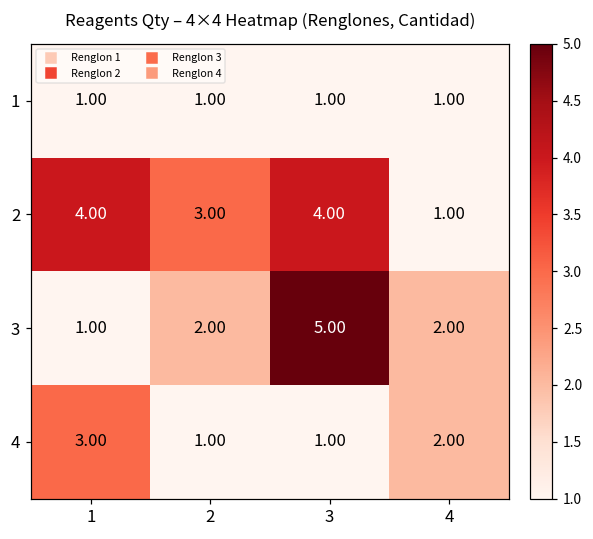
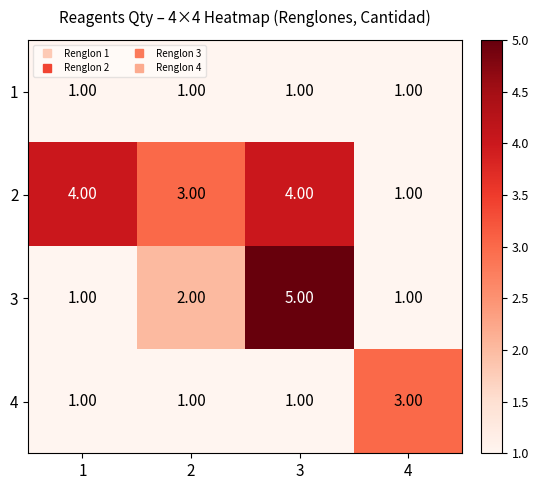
3, 4: 2.00 -> 1.00
4, 1: 3.00 -> 1.00
4, 4: 2.00 -> 3.00
